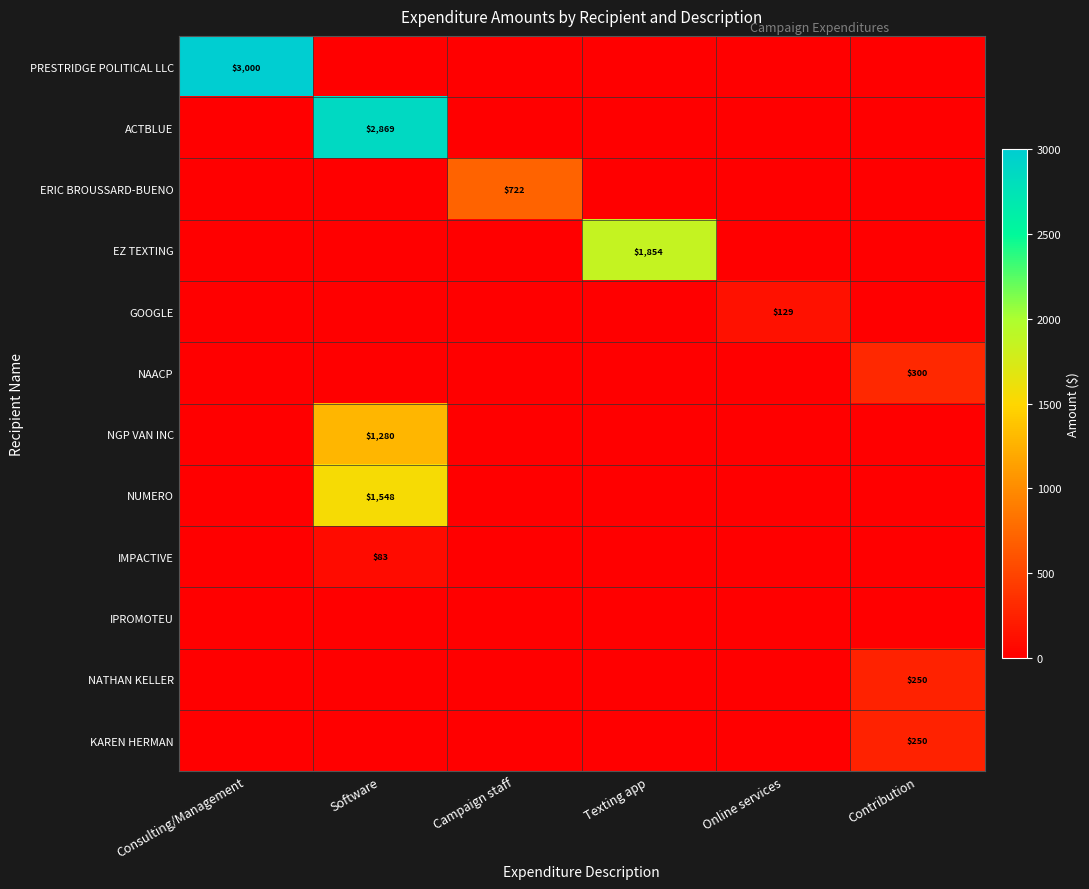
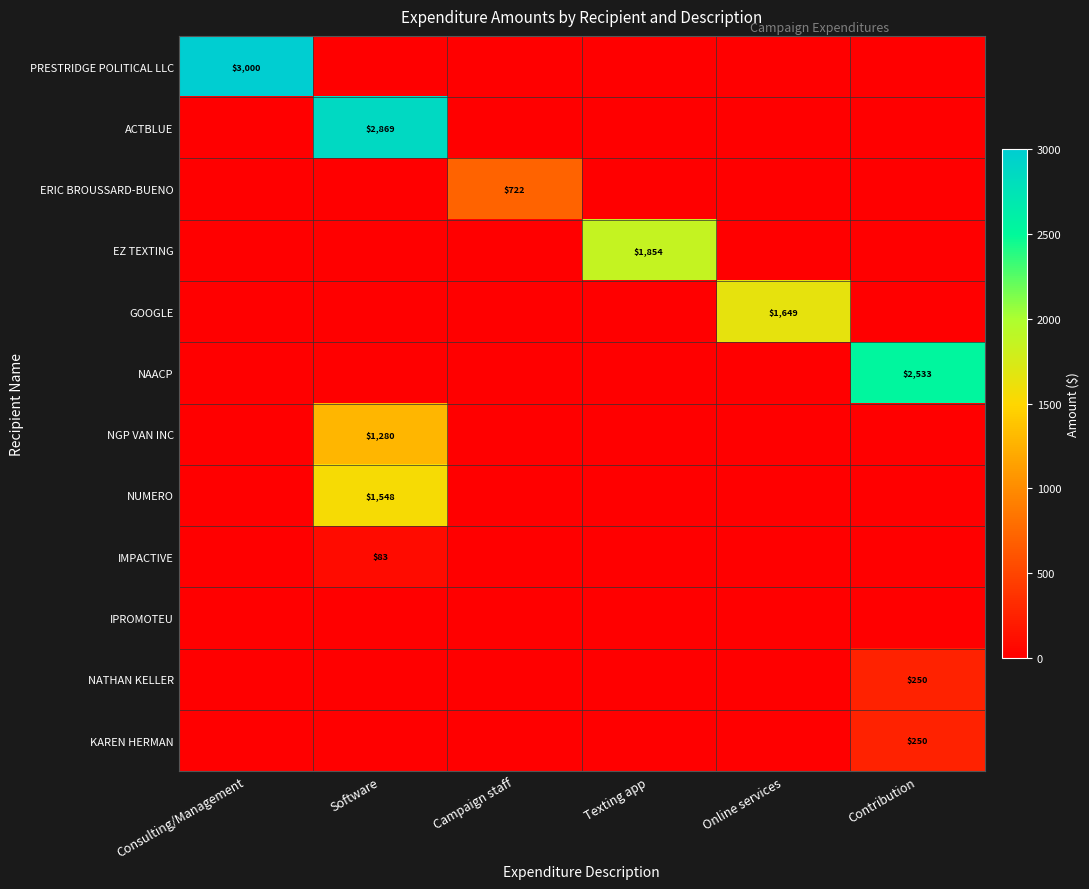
GOOGLE, Online services: $129 -> $1,649
NAACP, Contribution: $300 -> $2,533
